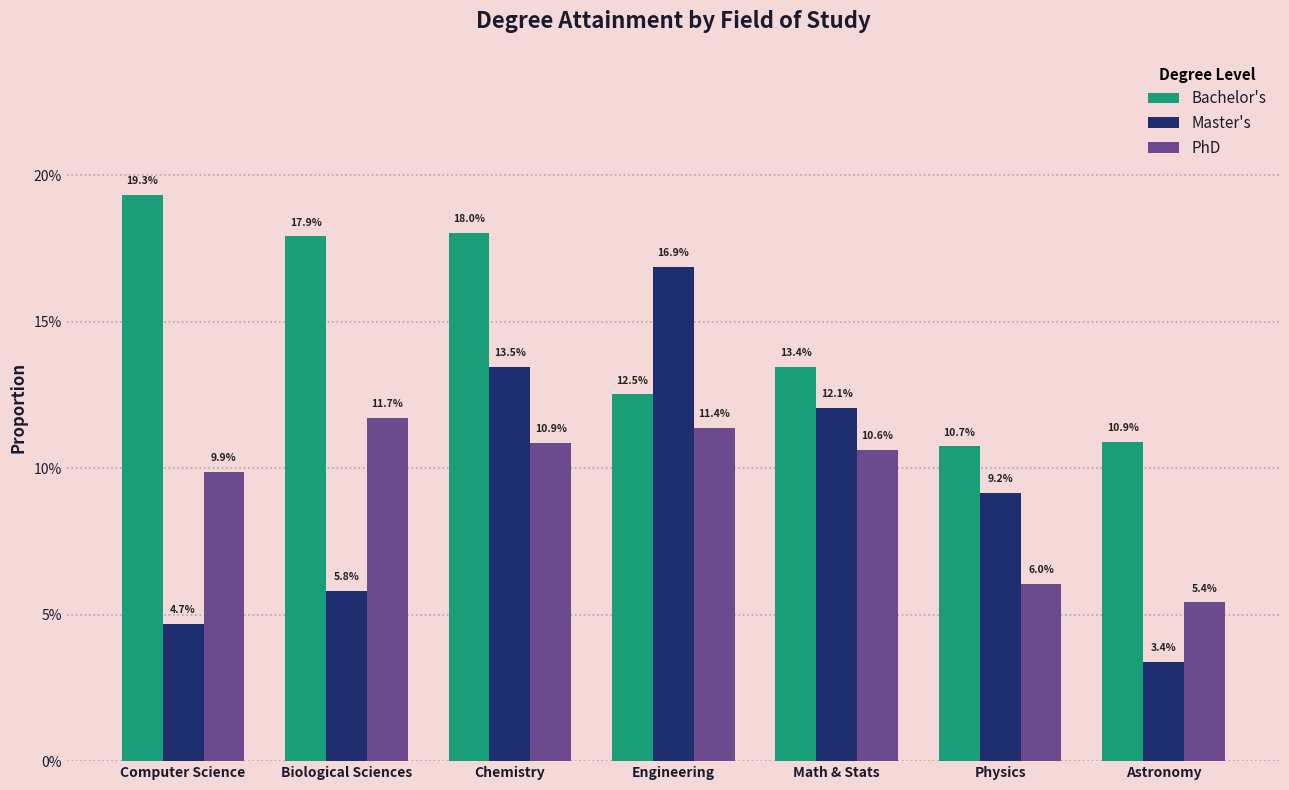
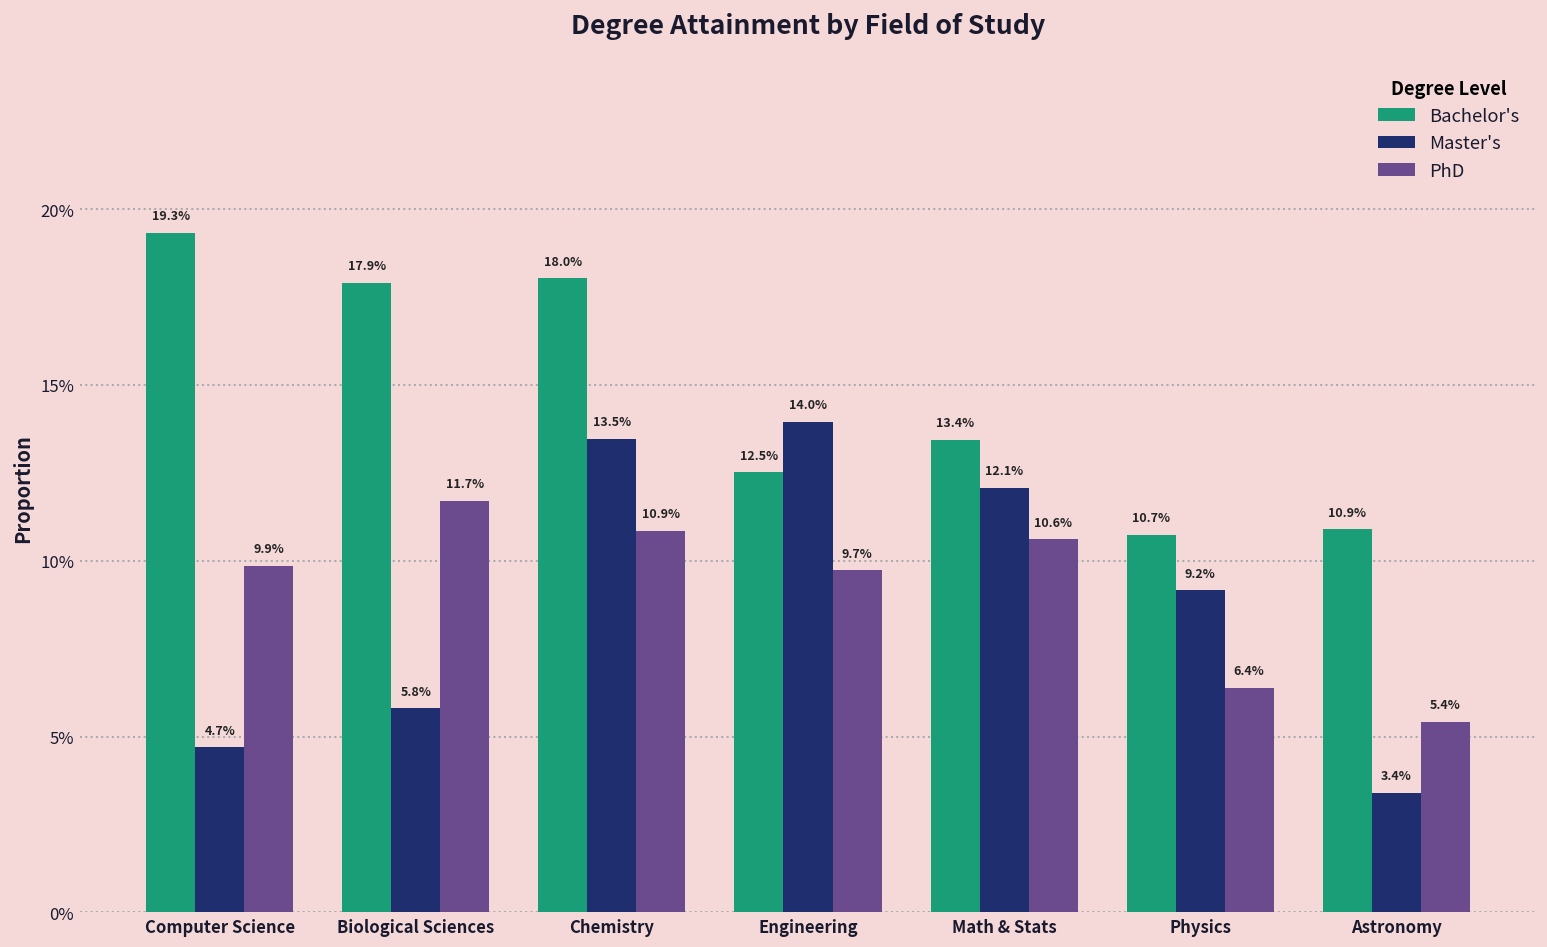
Master's, Engineering: 16.9% -> 14.0%
PhD, Engineering: 11.4% -> 9.7%
PhD, Physics: 6.0% -> 6.4%
